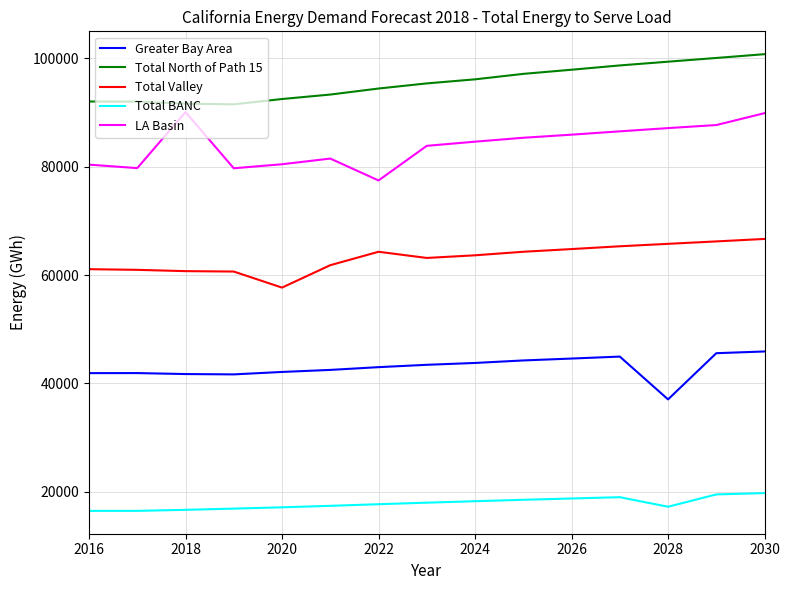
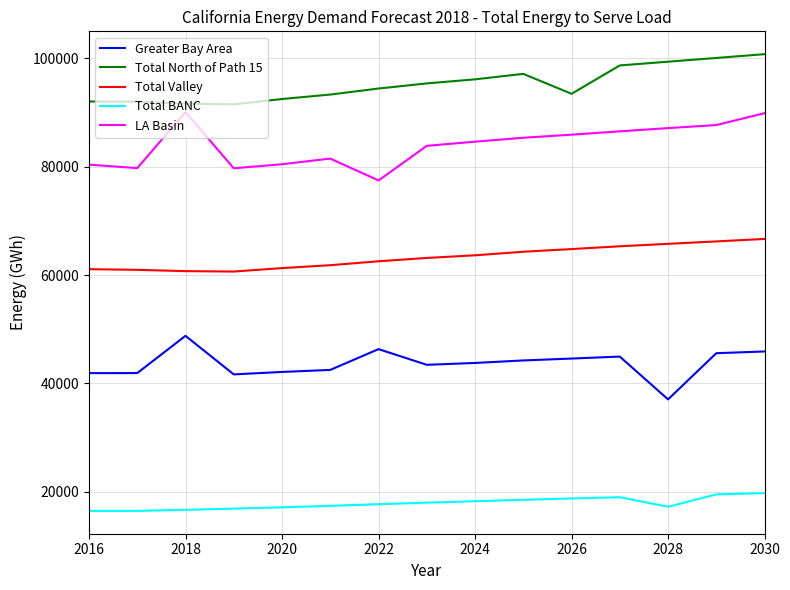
Greater Bay Area, 2018: 42000 -> 49000
Total Valley, 2020: 58000 -> 61000
Greater Bay Area, 2022: 43000 -> 46000
Total Valley, 2022: 64000 -> 63000
Total North of Path 15, 2026: 98000 -> 93000
